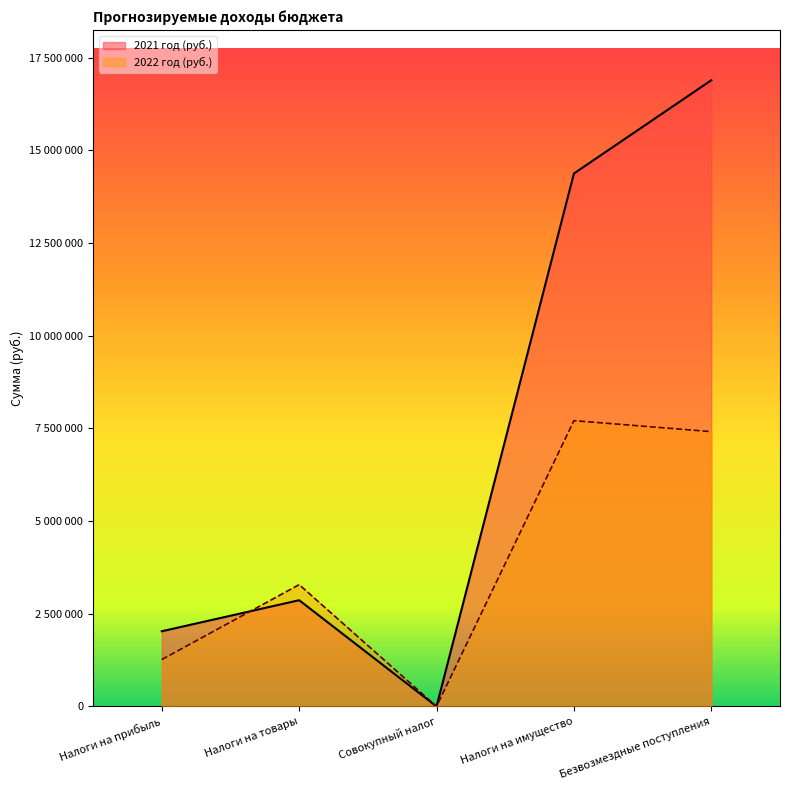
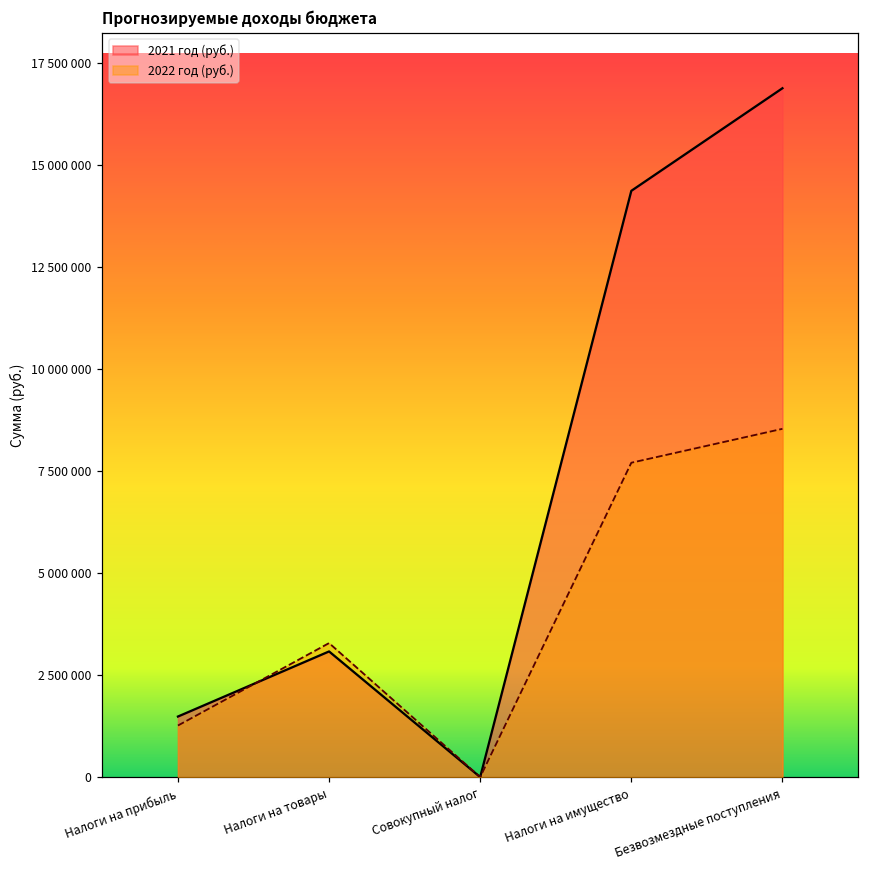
2021 год (руб.), Налоги на прибыль: 2000000 -> 1500000
2021 год (руб.), Налоги на товары: 2900000 -> 3100000
2022 год (руб.), Безвозмездные поступления: 7400000 -> 8500000
